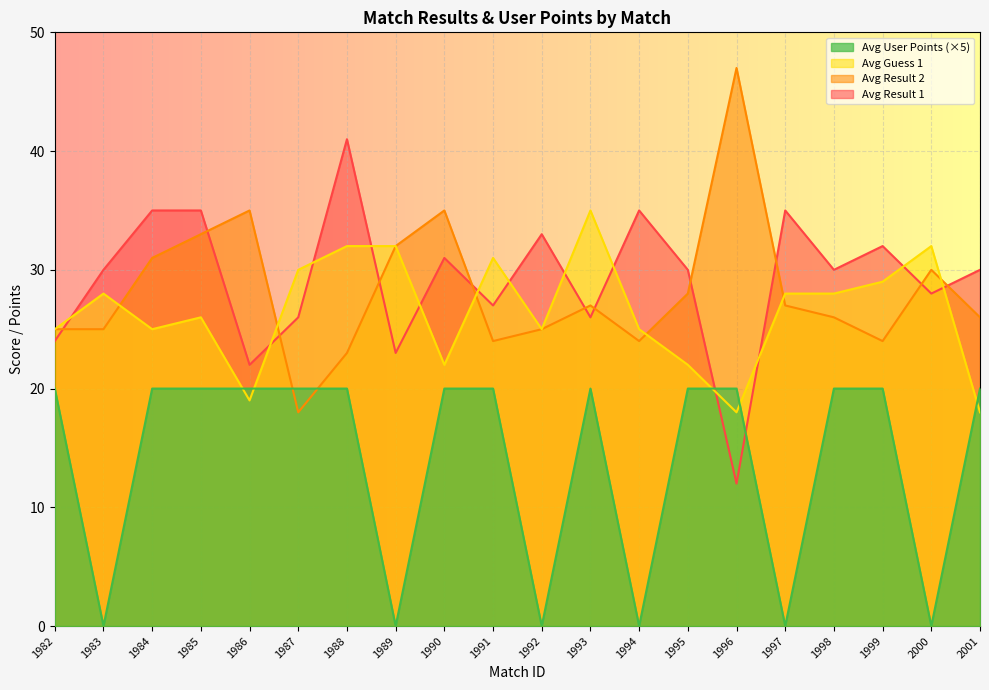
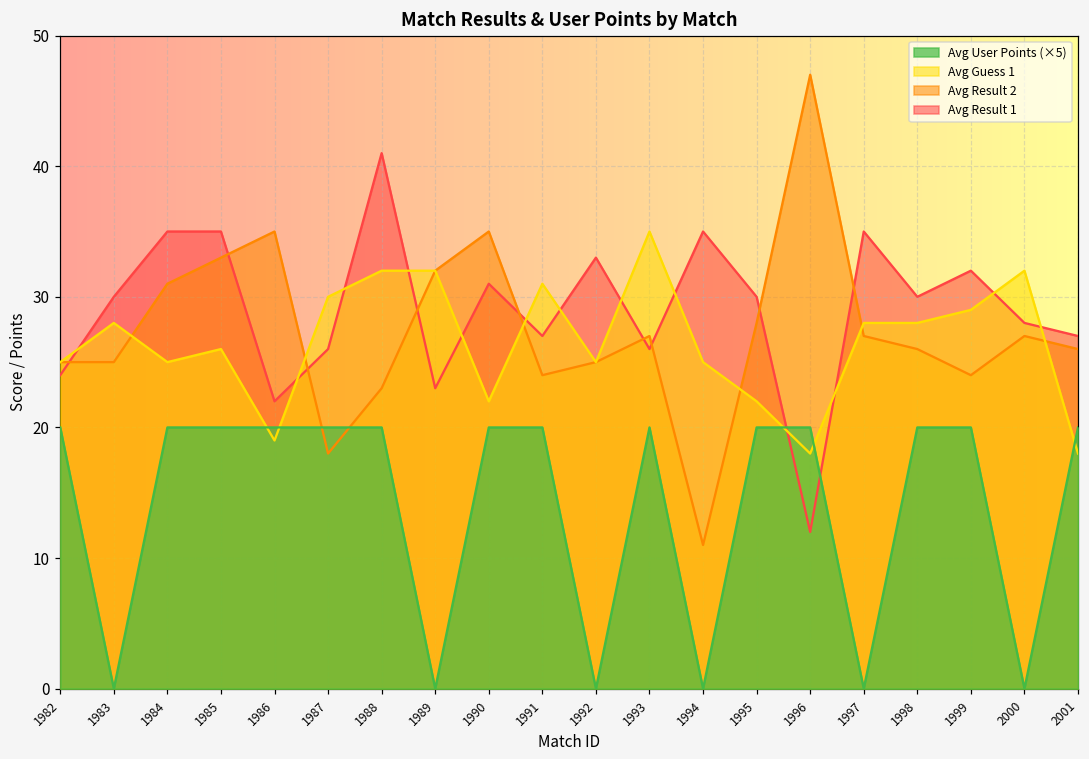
Avg Result 2, 1994: 24 -> 11
Avg Result 2, 2000: 30 -> 27
Avg Result 1, 2001: 30 -> 27
